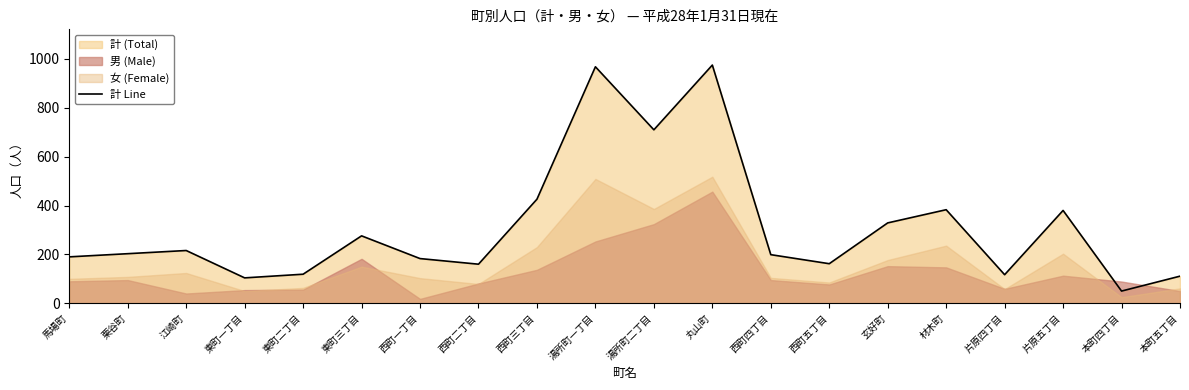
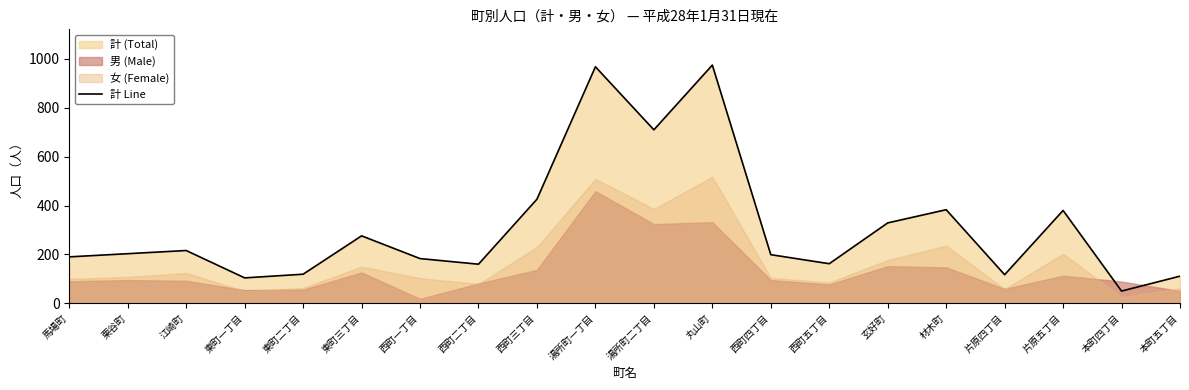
男 (Male), 江崎町: 40 -> 90
男 (Male), 東町三丁目: 180 -> 130
男 (Male), 湯所町一丁目: 250 -> 460
男 (Male), 丸山町: 460 -> 330
